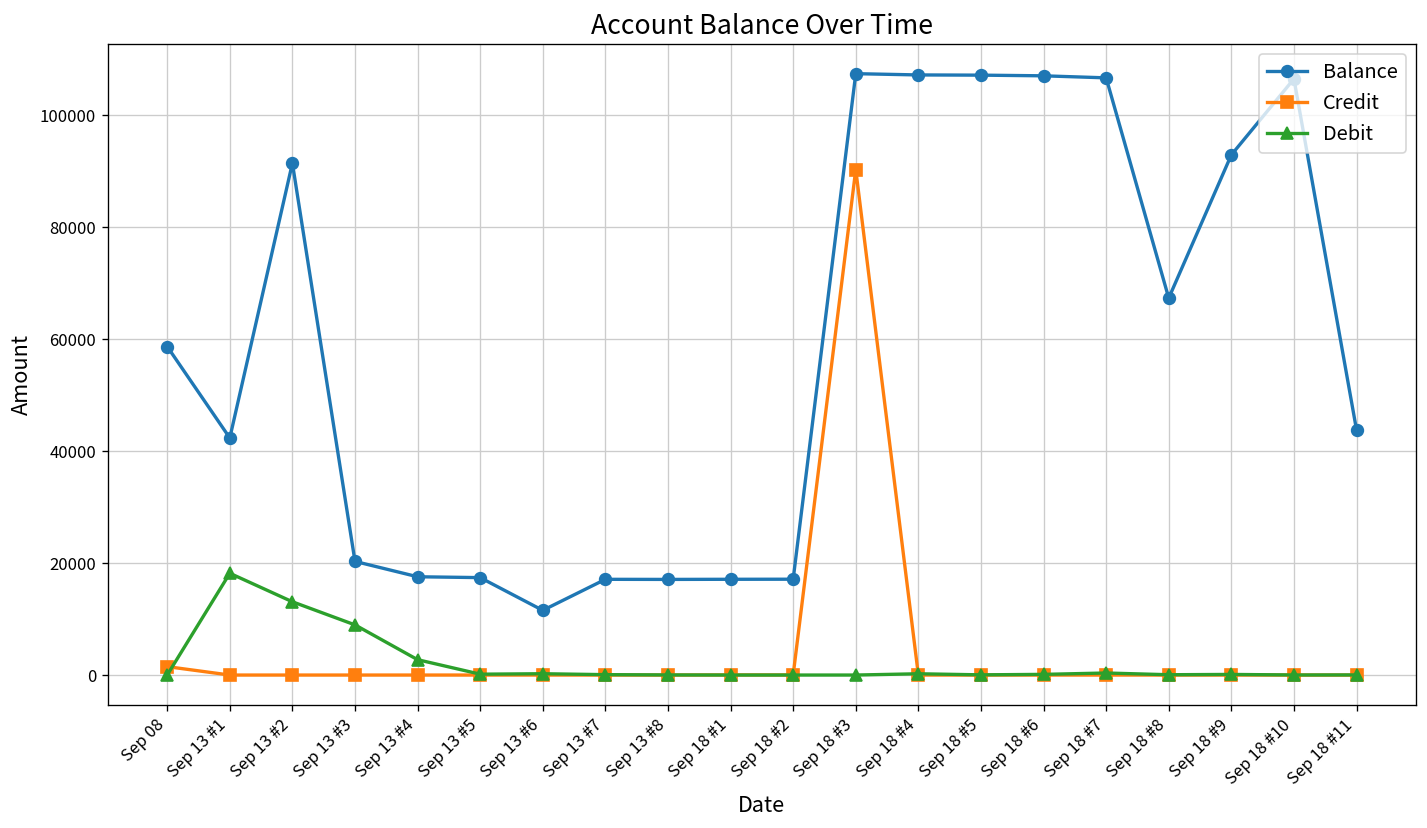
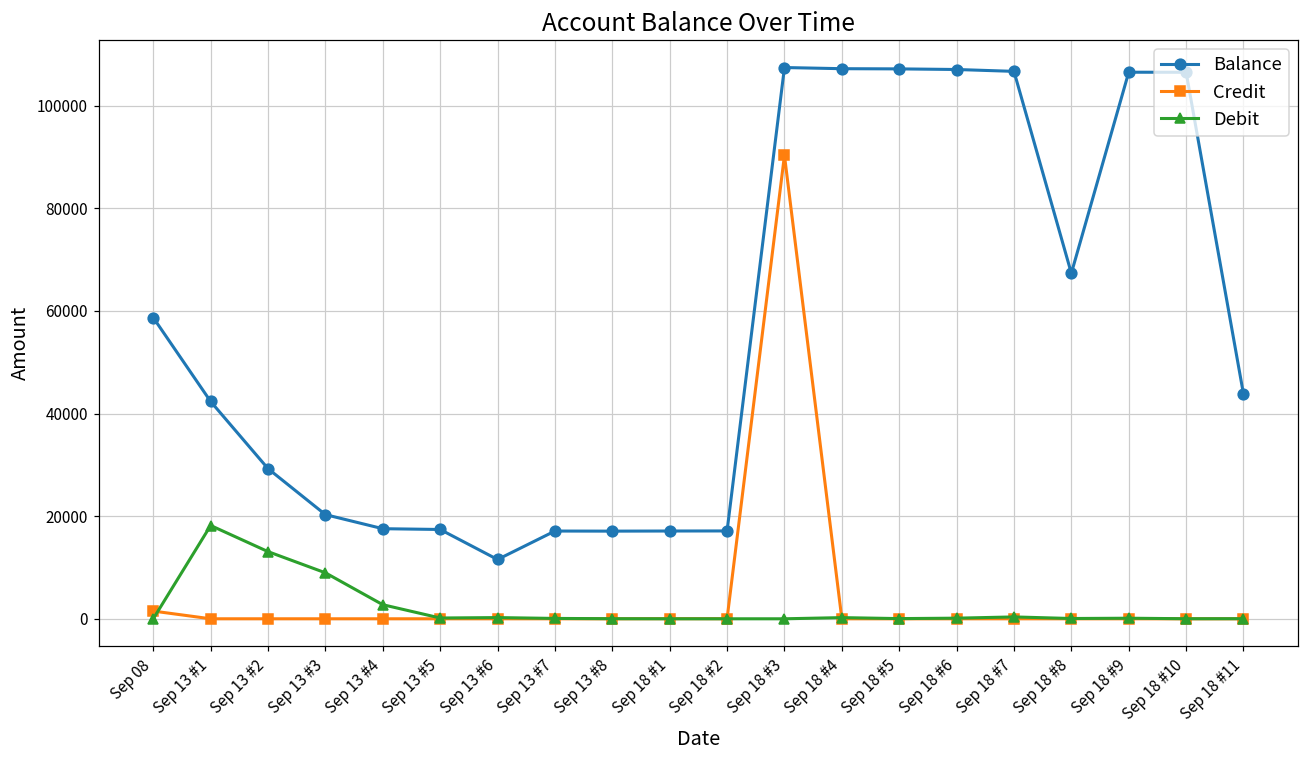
Balance, Sep 13 #2: 91000 -> 29000
Balance, Sep 18 #9: 93000 -> 107000
